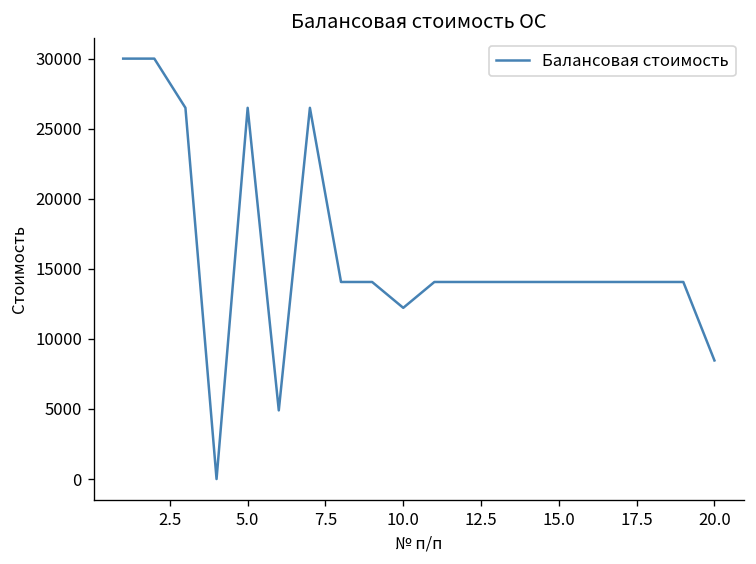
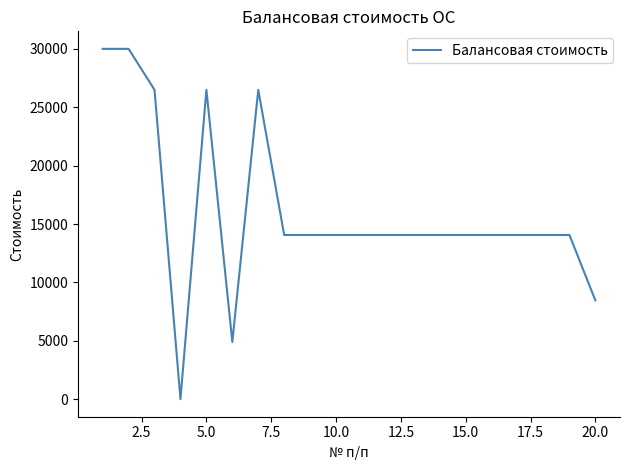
10.0: 12200 -> 14100
